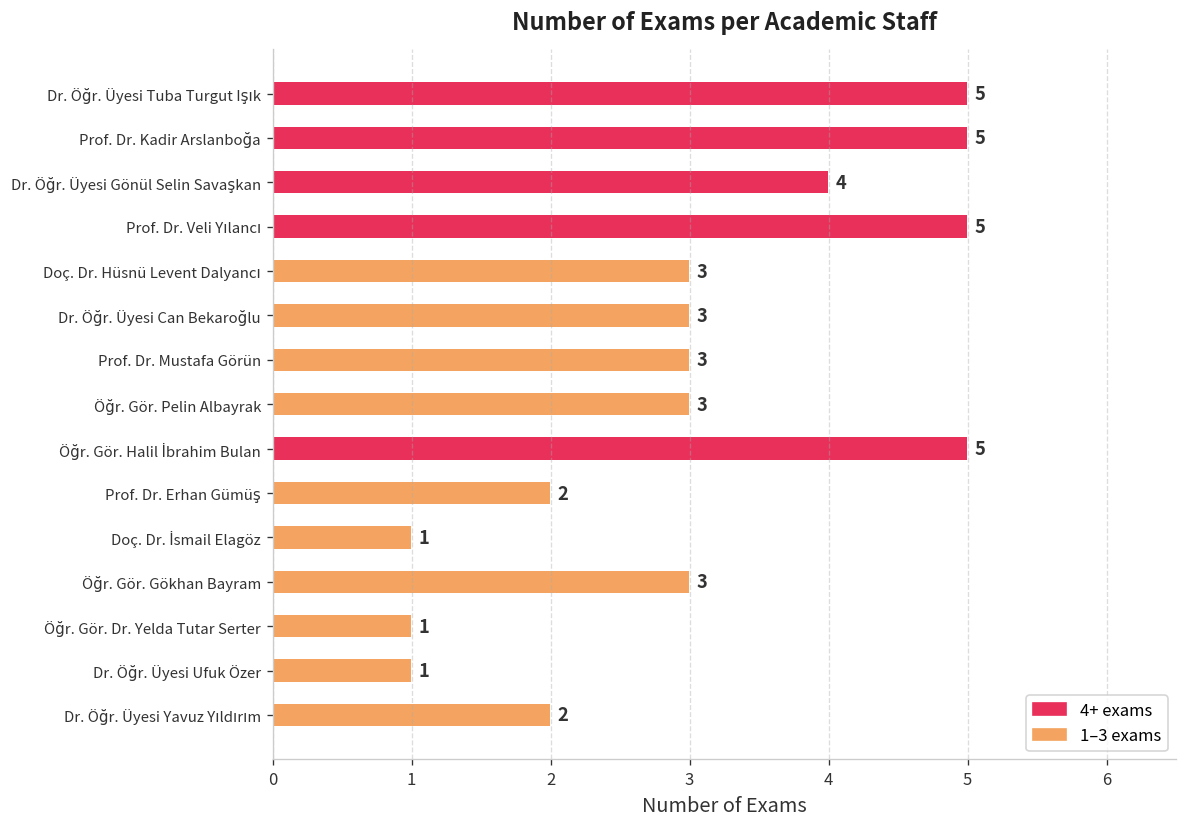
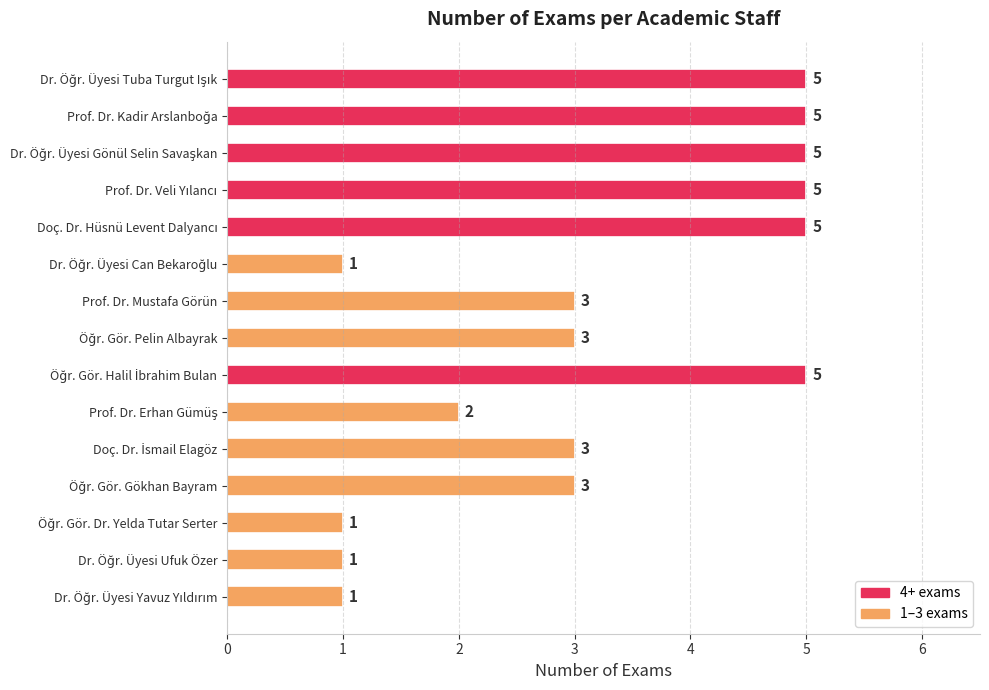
Dr. Öğr. Üyesi Gönül Selin Savaşkan: 4 -> 5
Doç. Dr. Hüsnü Levent Dalyancı: 3 -> 5
Dr. Öğr. Üyesi Can Bekaroğlu: 3 -> 1
Doç. Dr. İsmail Elagöz: 1 -> 3
Dr. Öğr. Üyesi Yavuz Yıldırım: 2 -> 1
